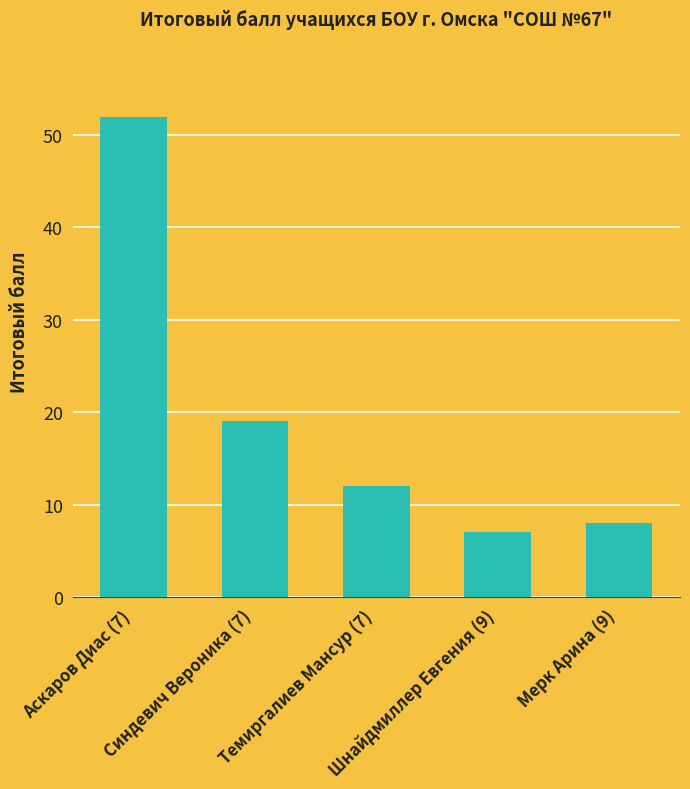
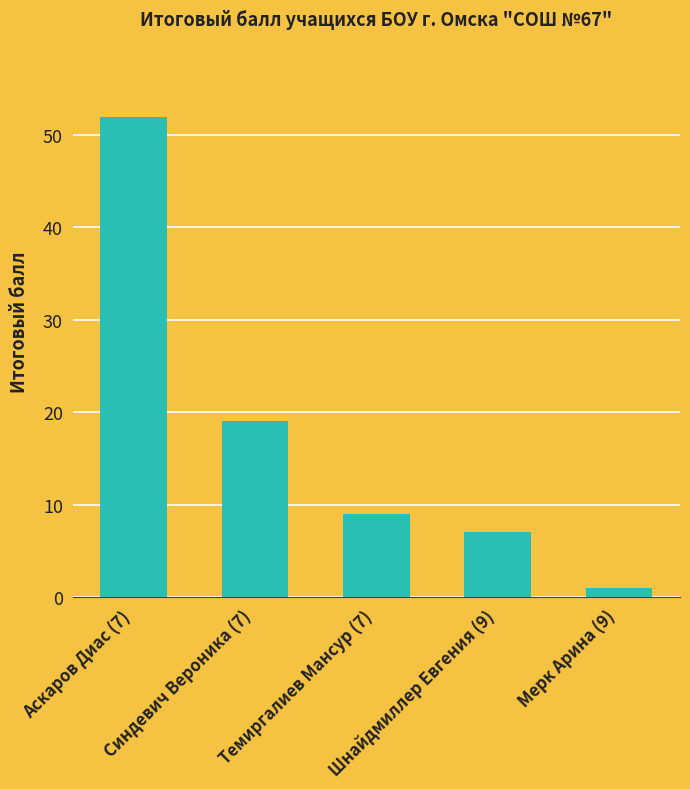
Темиргалиев Мансур (7): 12 -> 9
Мерк Арина (9): 8 -> 1
